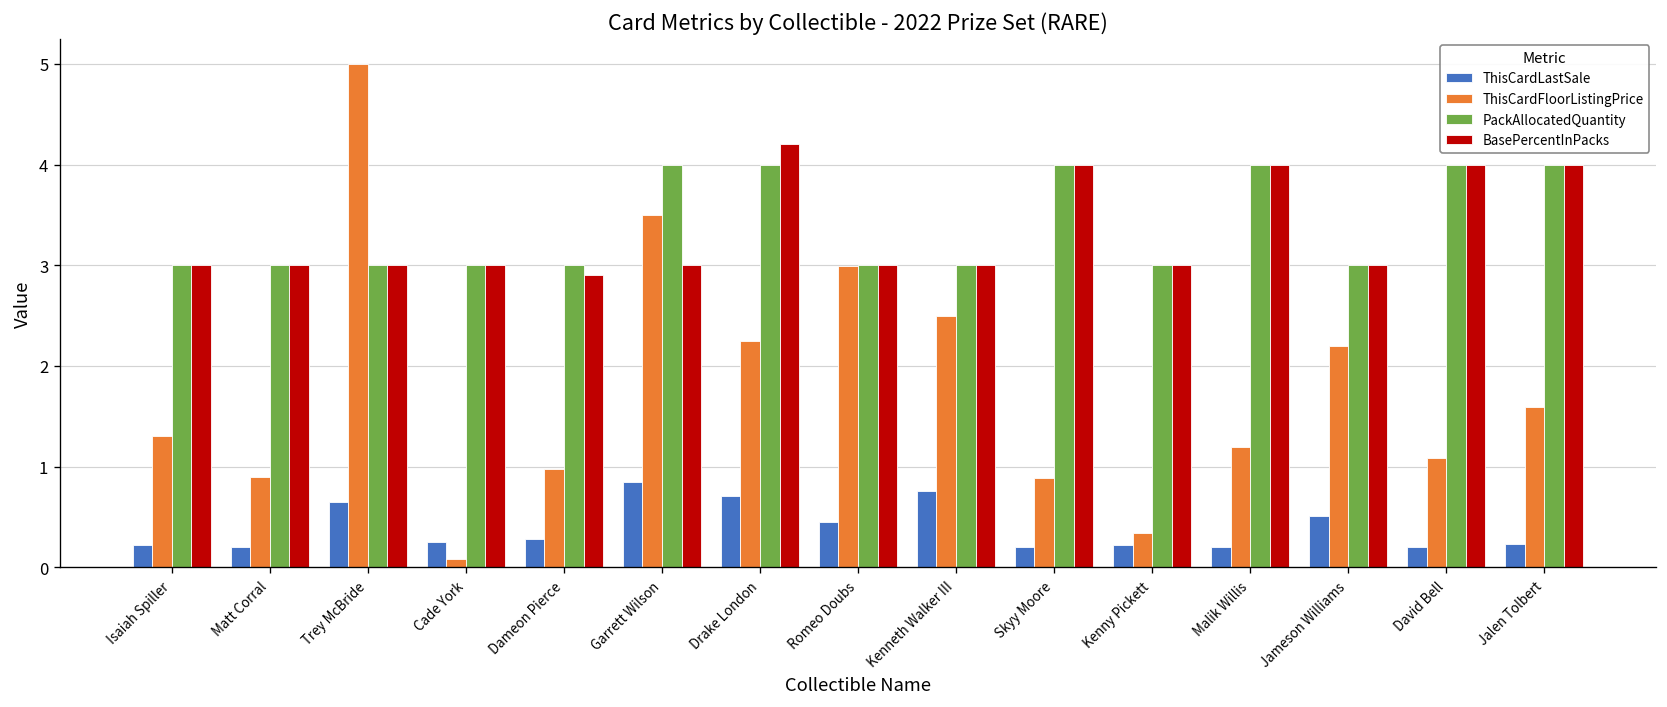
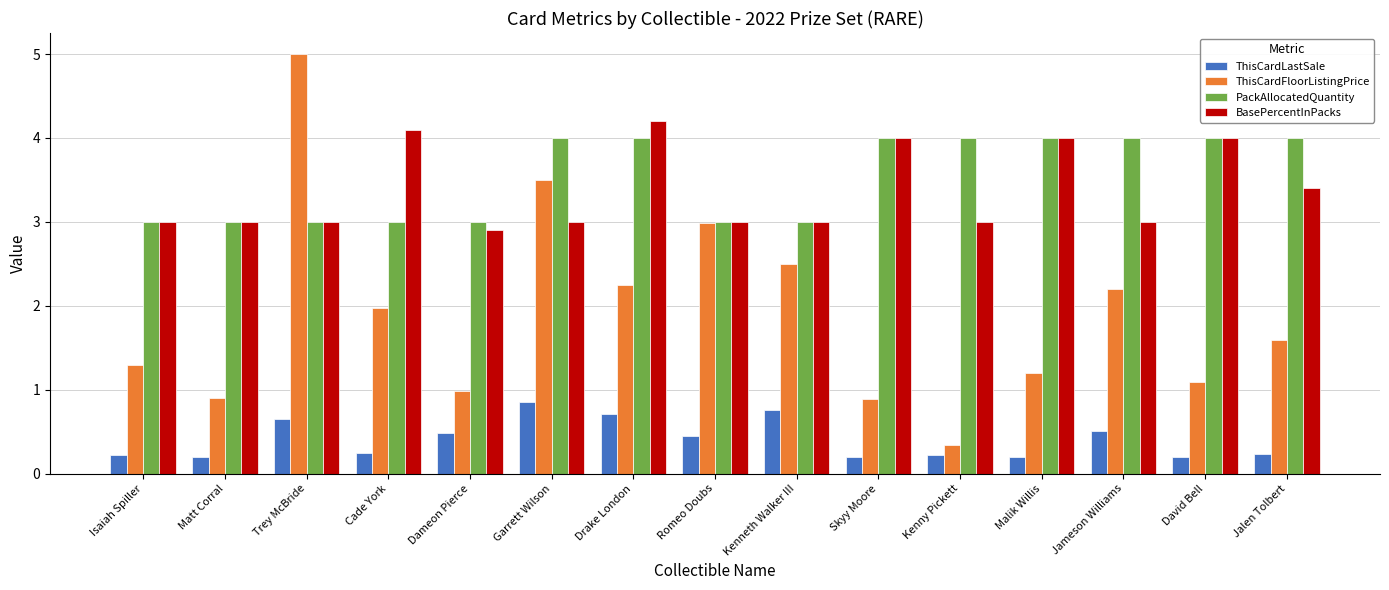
ThisCardFloorListingPrice, Cade York: 0.1 -> 2.0
BasePercentInPacks, Cade York: 3.0 -> 4.1
ThisCardLastSale, Dameon Pierce: 0.3 -> 0.5
PackAllocatedQuantity, Kenny Pickett: 3 -> 4
PackAllocatedQuantity, Jameson Williams: 3 -> 4
BasePercentInPacks, Jalen Tolbert: 4.0 -> 3.4
